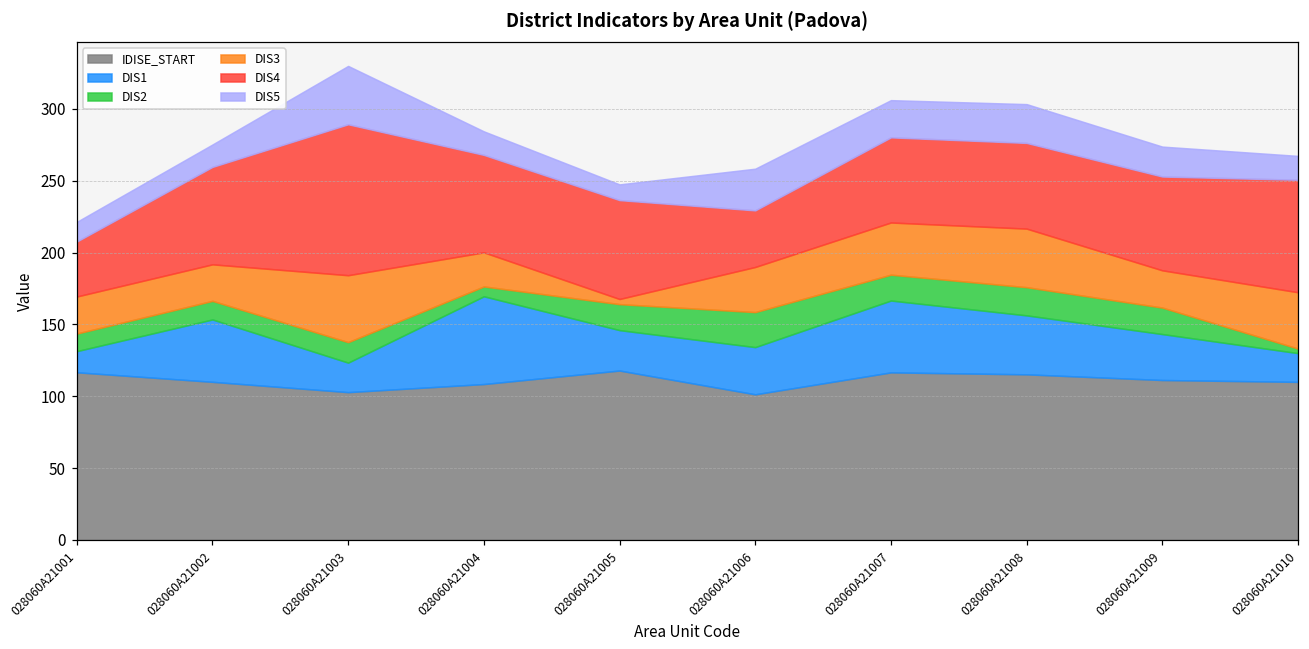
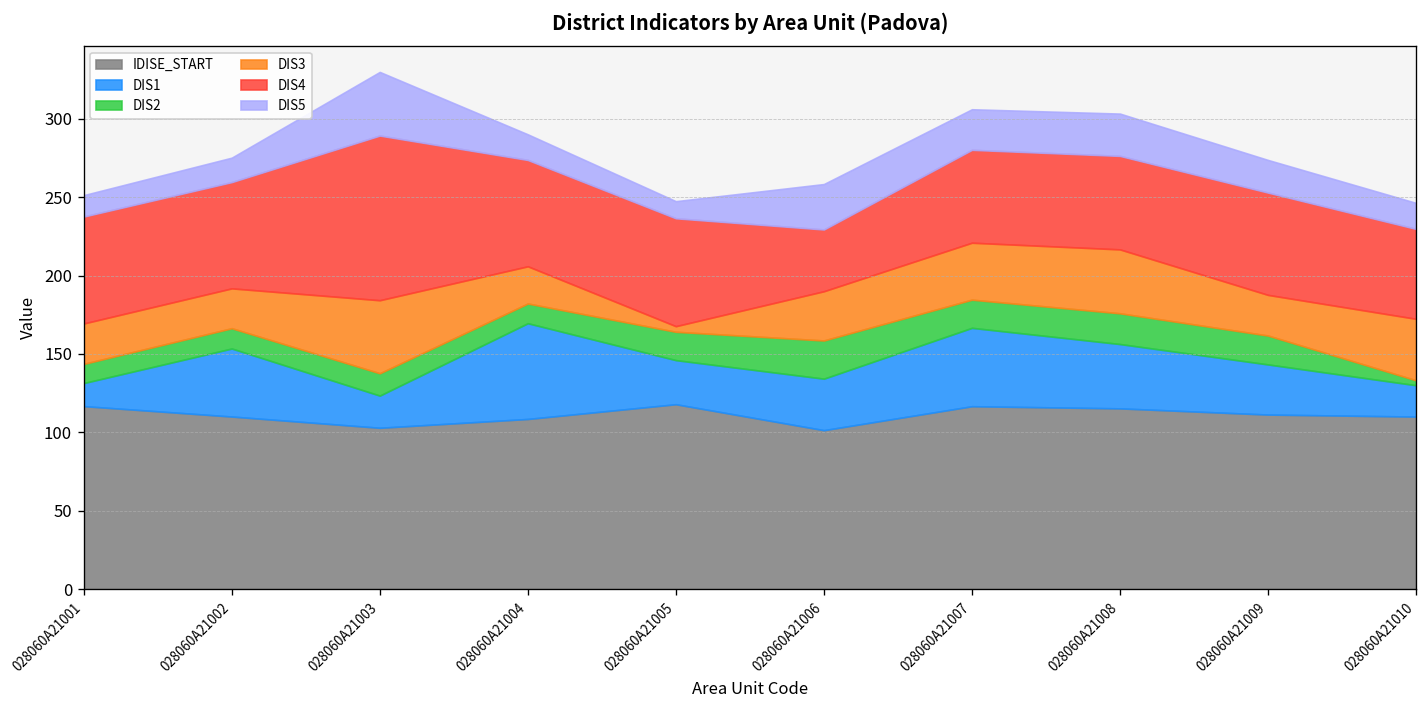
DIS4, 028060A21001: 38 -> 68
DIS2, 028060A21004: 7 -> 13
DIS4, 028060A21010: 78 -> 57
